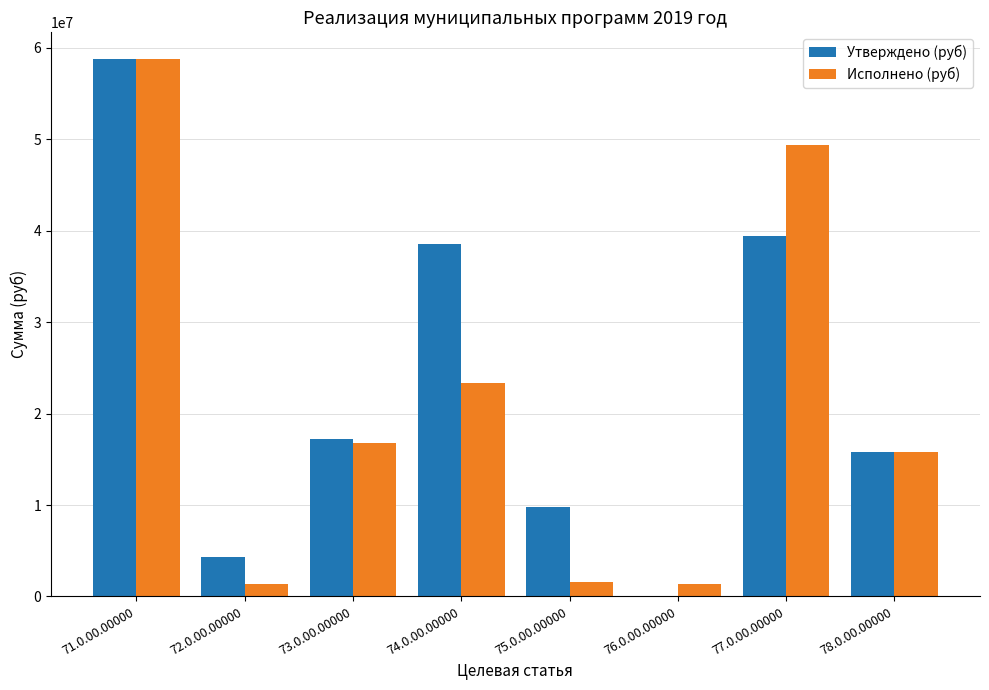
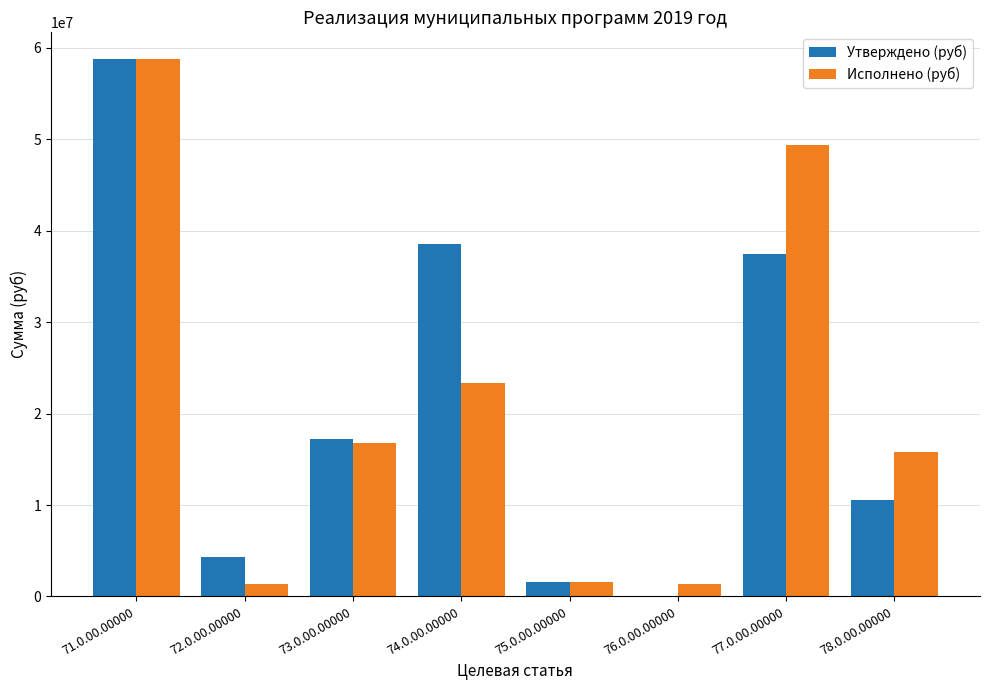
Утверждено (руб), 75.0.00.00000: 10000000 -> 2000000
Утверждено (руб), 77.0.00.00000: 39000000 -> 38000000
Утверждено (руб), 78.0.00.00000: 16000000 -> 11000000
